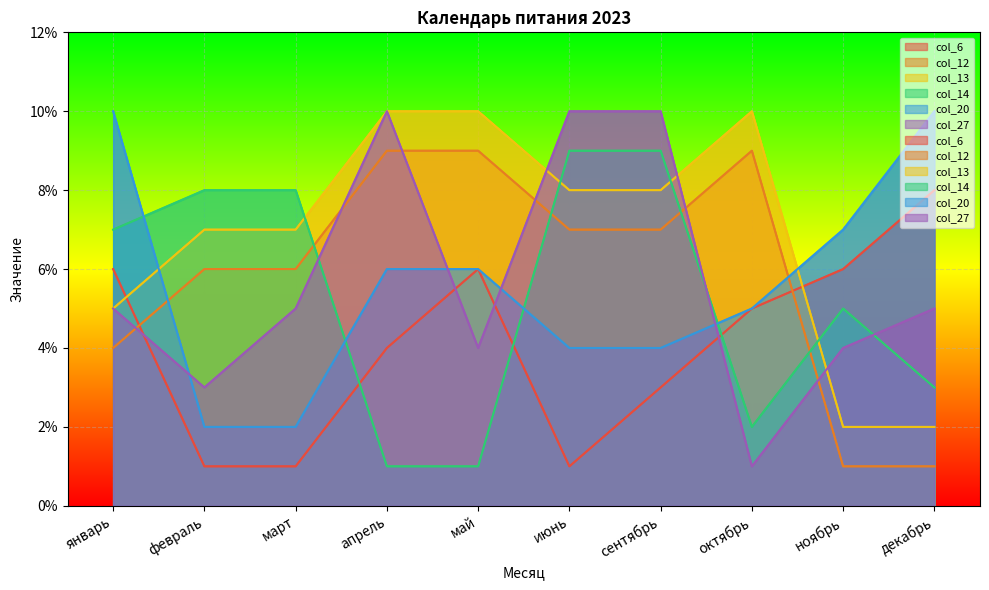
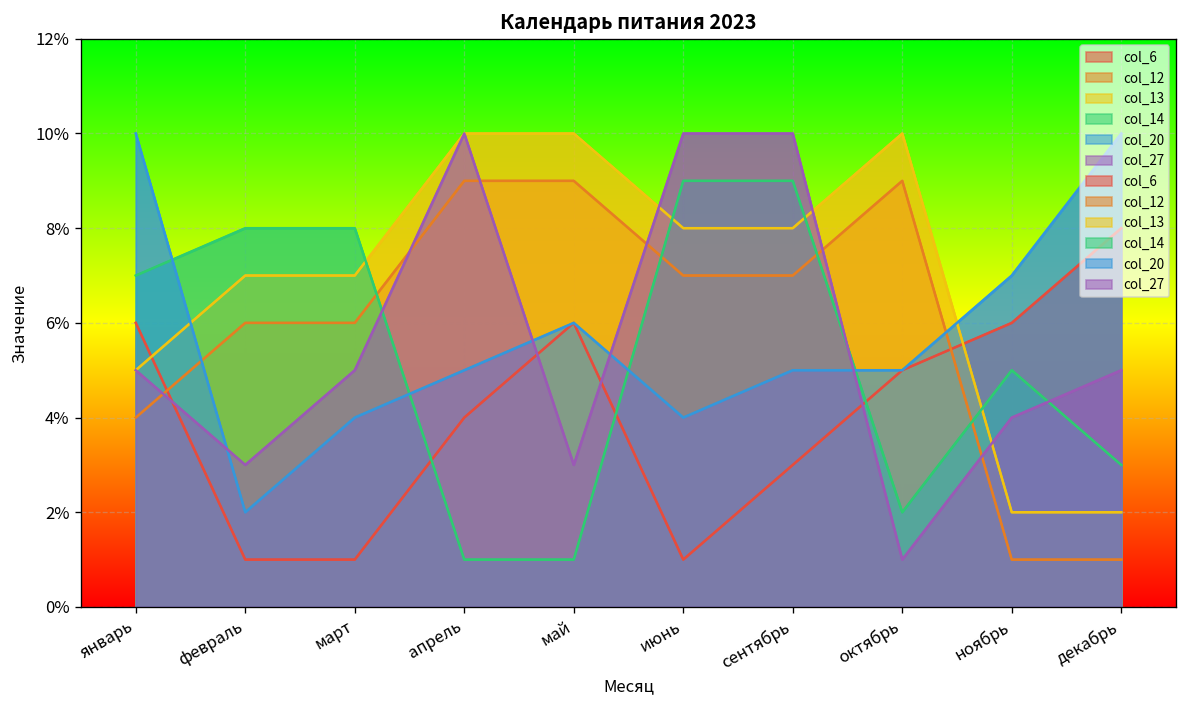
col_20, март: 2% -> 4%
col_20, апрель: 6% -> 5%
col_27, май: 4% -> 3%
col_20, сентябрь: 4% -> 5%
